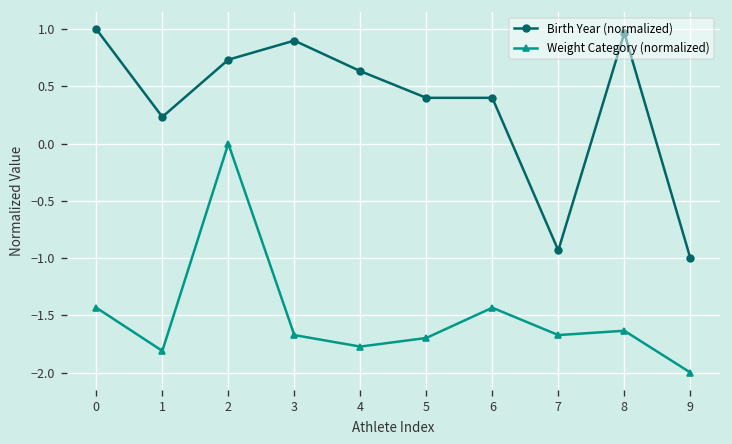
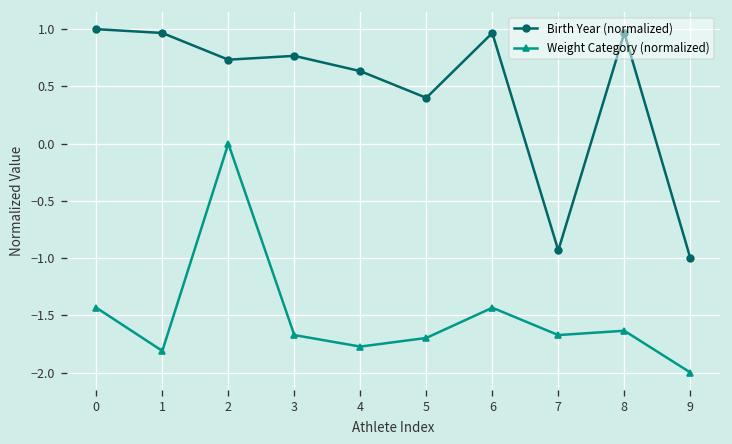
Birth Year (normalized), 1: 0.2 -> 1.0
Birth Year (normalized), 3: 0.9 -> 0.8
Birth Year (normalized), 6: 0.4 -> 1.0
